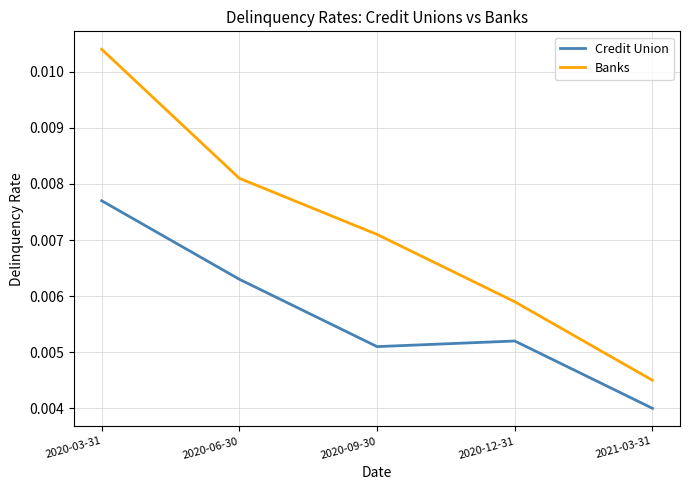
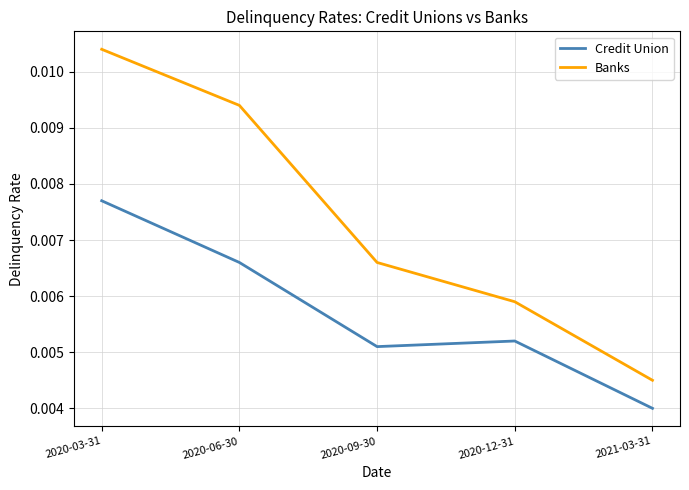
Credit Union, 2020-06-30: 0.0063 -> 0.0066
Banks, 2020-06-30: 0.0081 -> 0.0094
Banks, 2020-09-30: 0.0071 -> 0.0066
